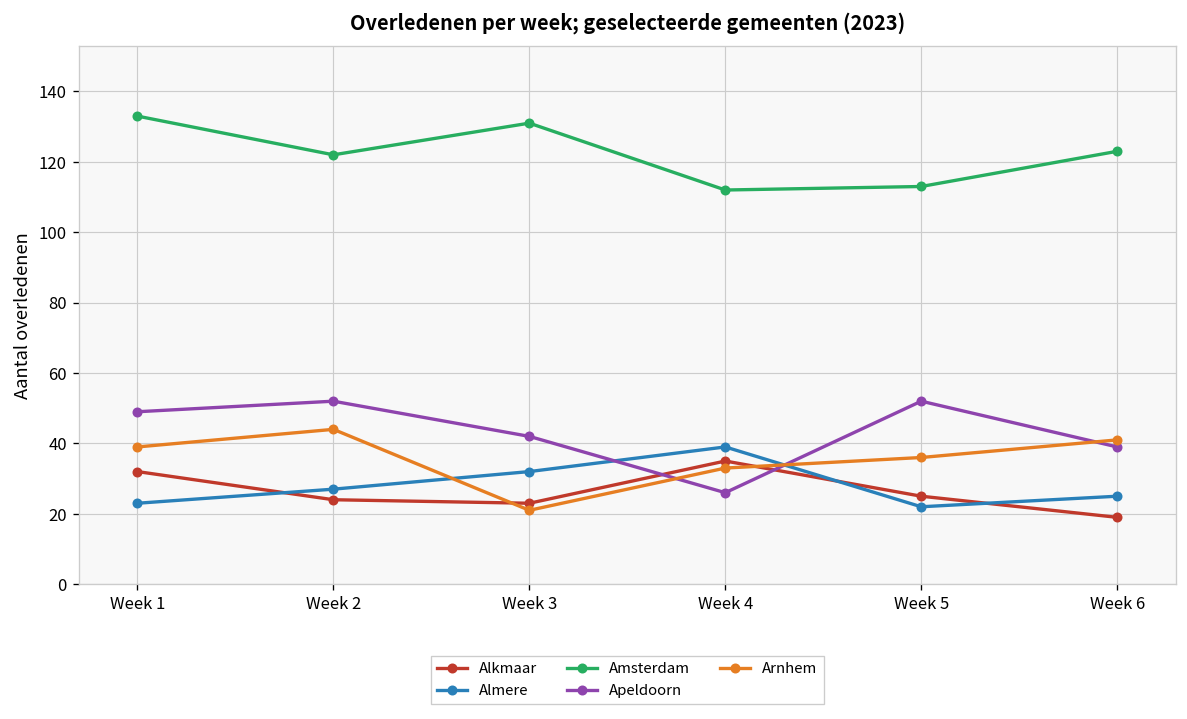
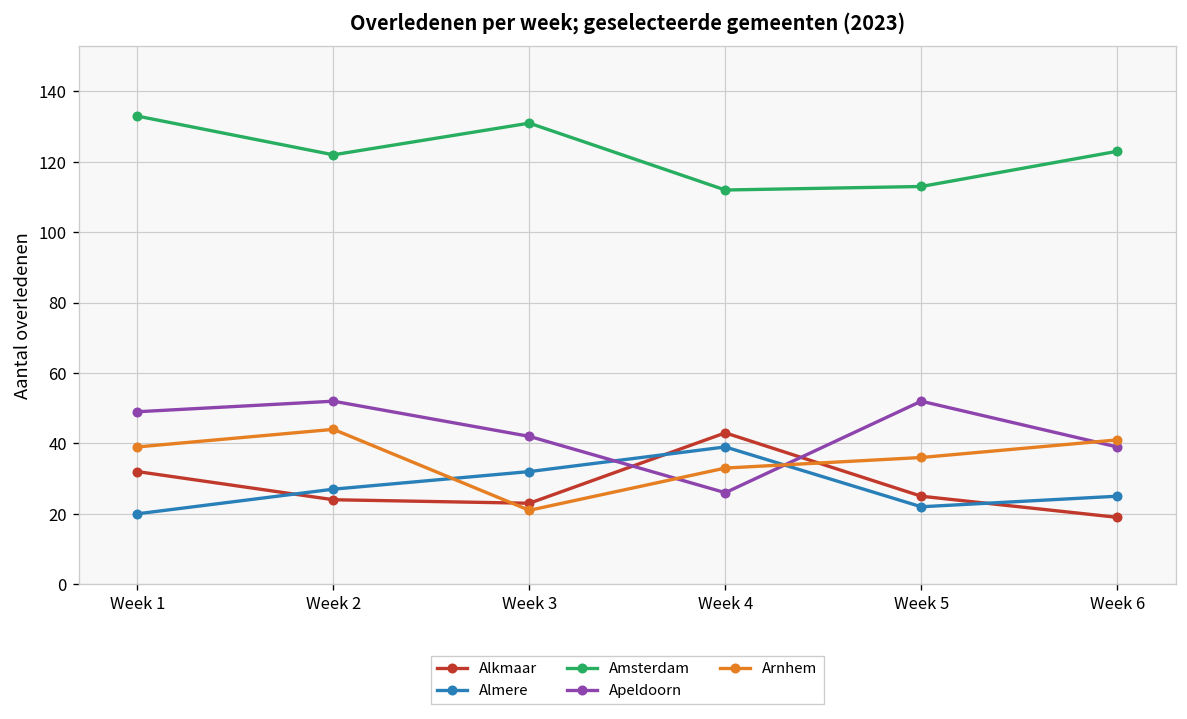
Almere, Week 1: 23 -> 20
Alkmaar, Week 4: 35 -> 43
